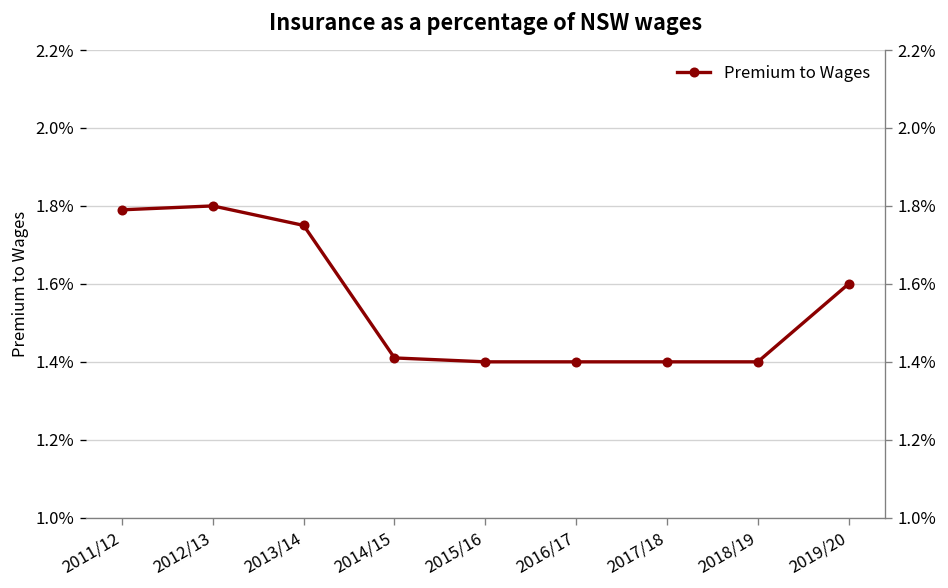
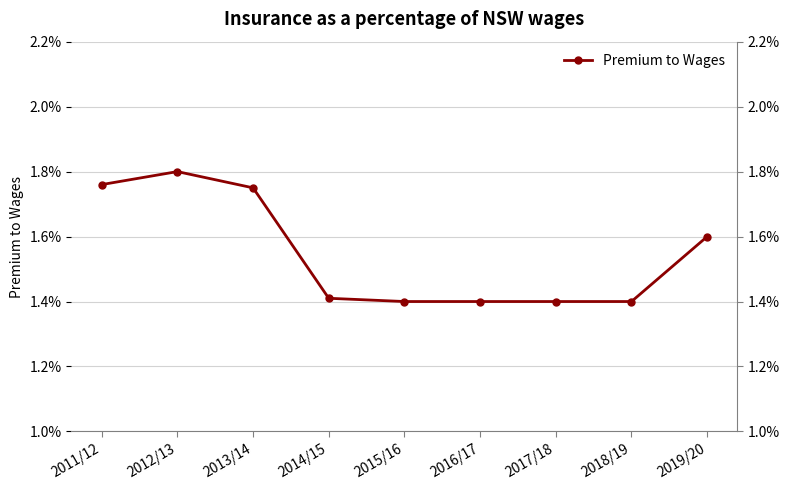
2011/12: 1.79% -> 1.76%
